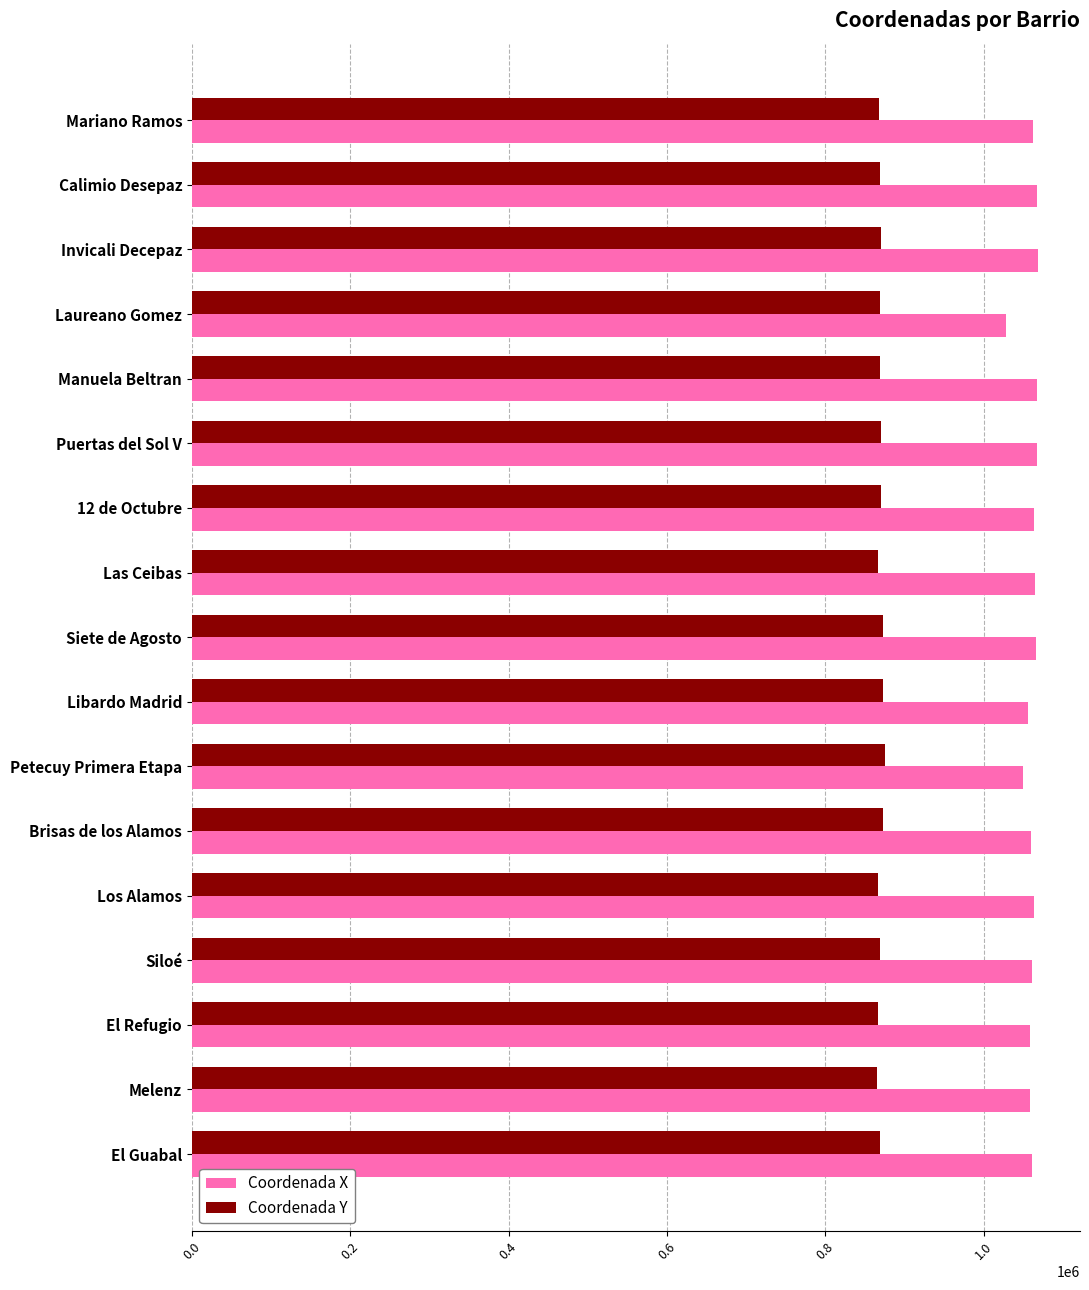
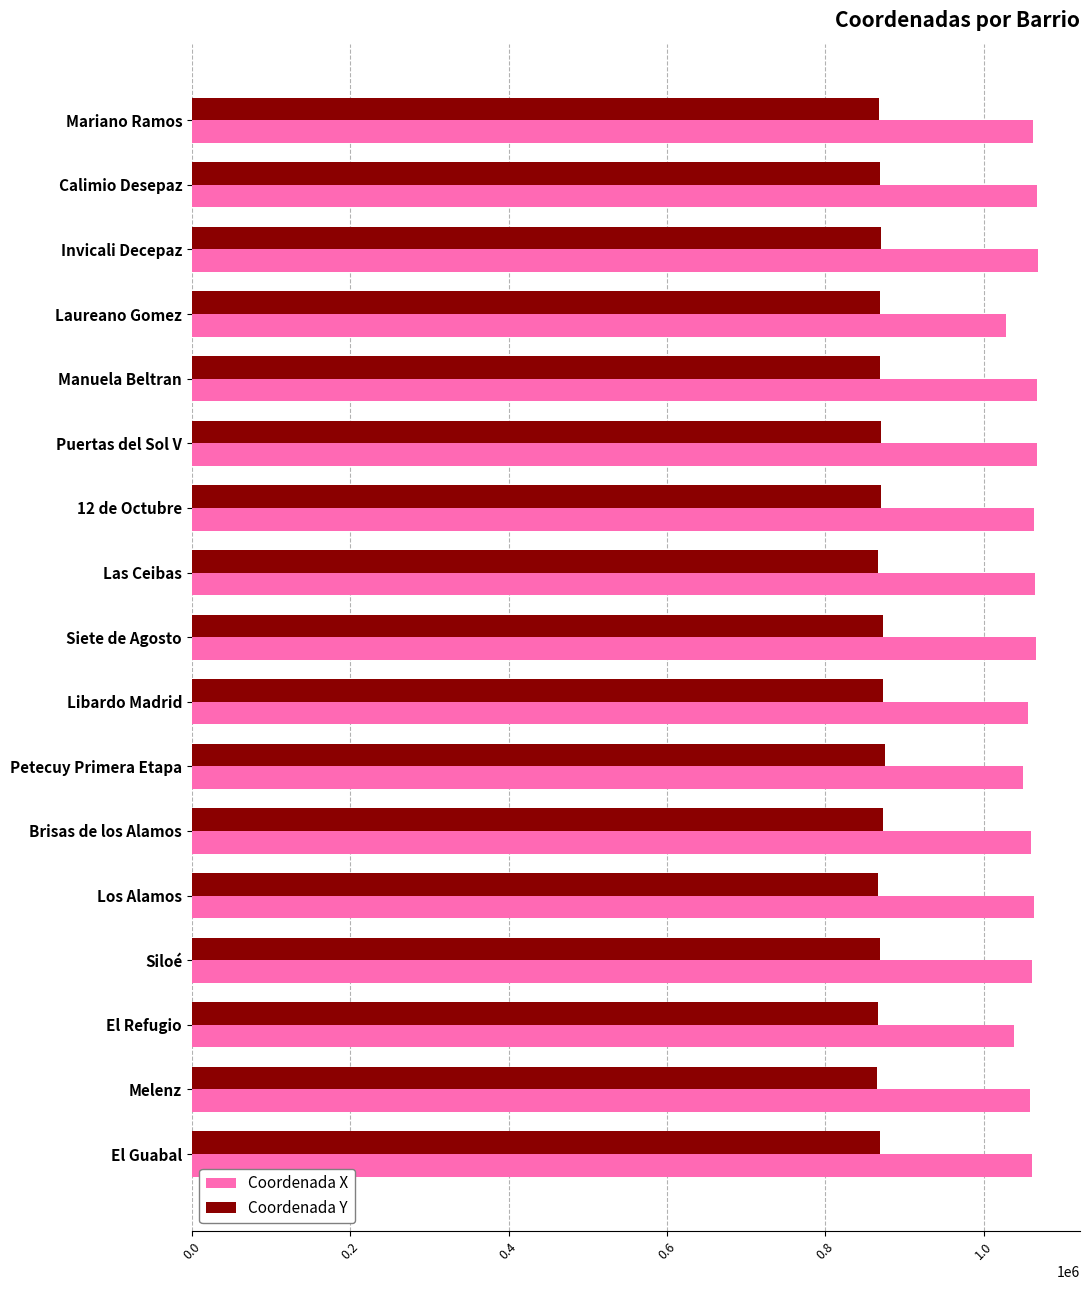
Coordenada X, El Refugio: 1060000 -> 1040000
